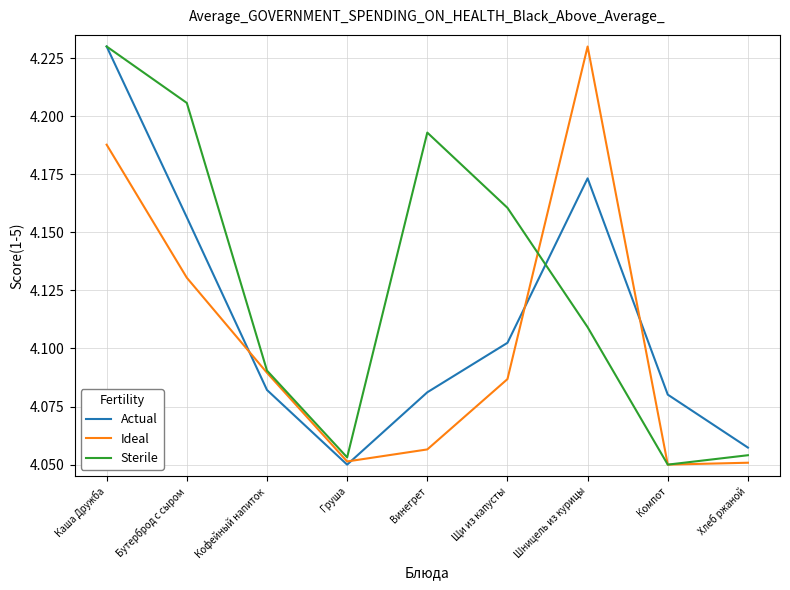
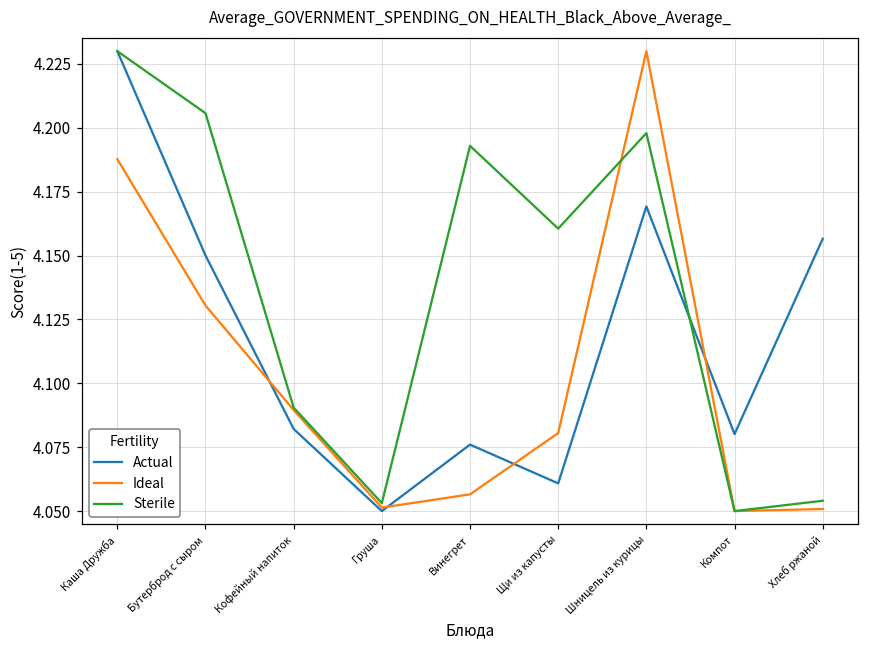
Actual, Бутерброд с сыром: 4.156 -> 4.150
Actual, Винегрет: 4.081 -> 4.076
Actual, Щи из капусты: 4.102 -> 4.061
Ideal, Щи из капусты: 4.087 -> 4.081
Actual, Шницель из курицы: 4.173 -> 4.169
Sterile, Шницель из курицы: 4.109 -> 4.198
Actual, Хлеб ржаной: 4.057 -> 4.157
